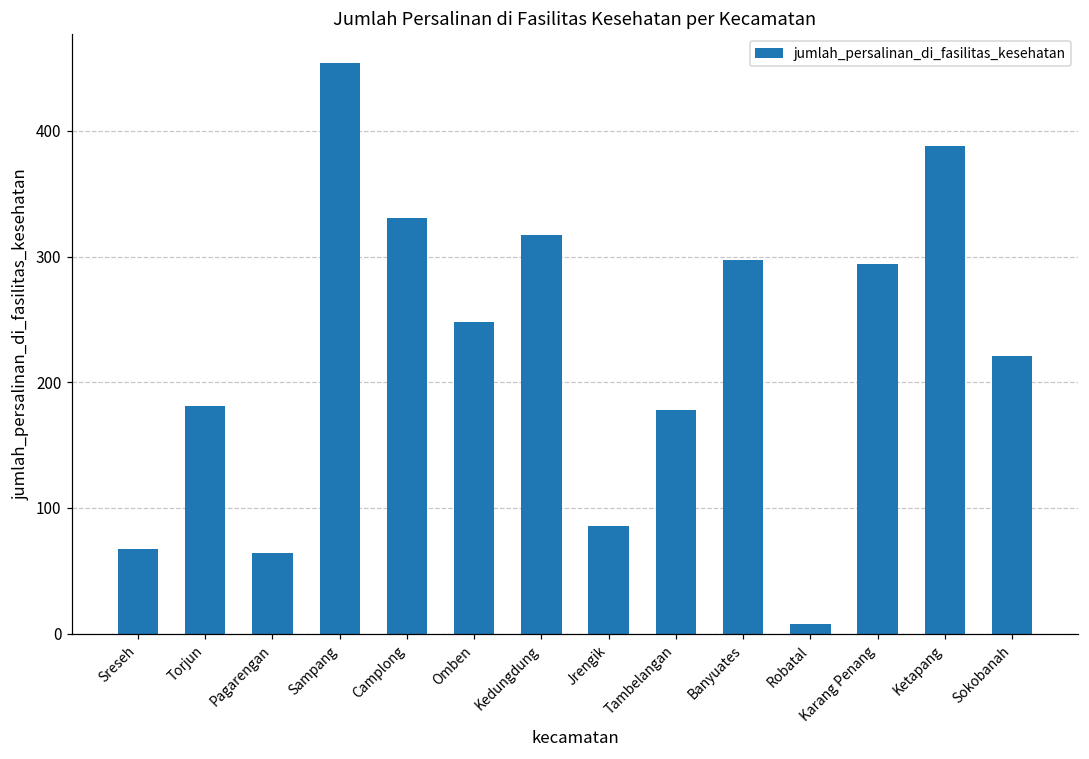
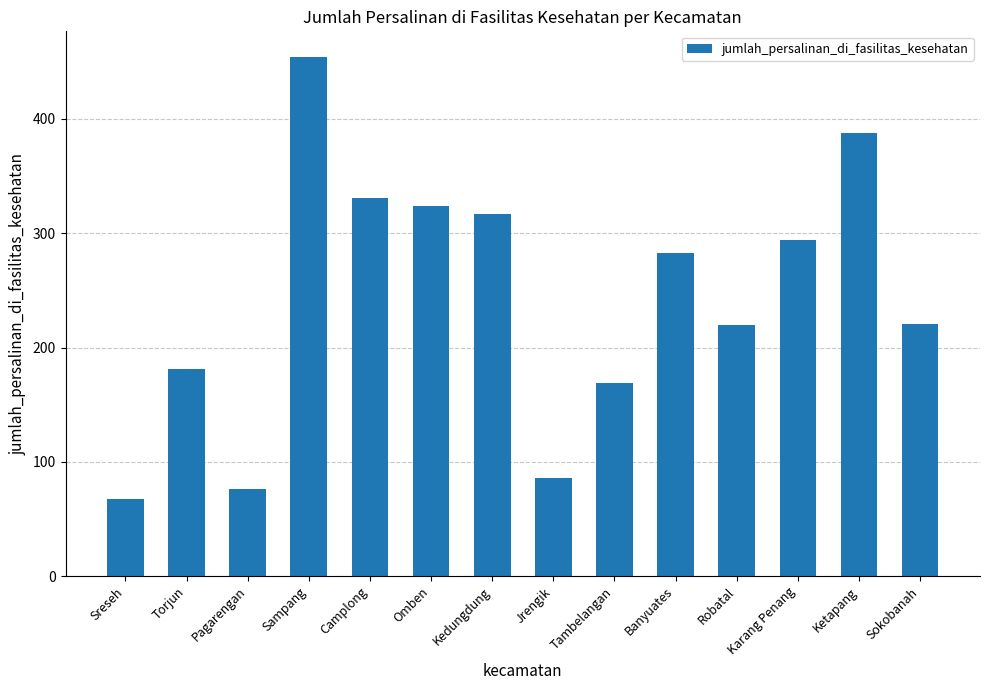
Pagarengan: 64 -> 76
Omben: 248 -> 324
Tambelangan: 178 -> 169
Banyuates: 297 -> 283
Robatal: 8 -> 220
